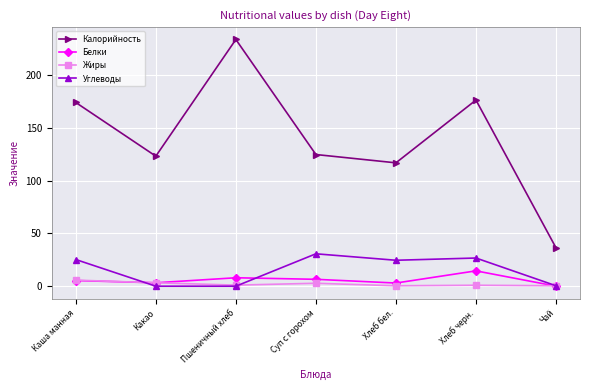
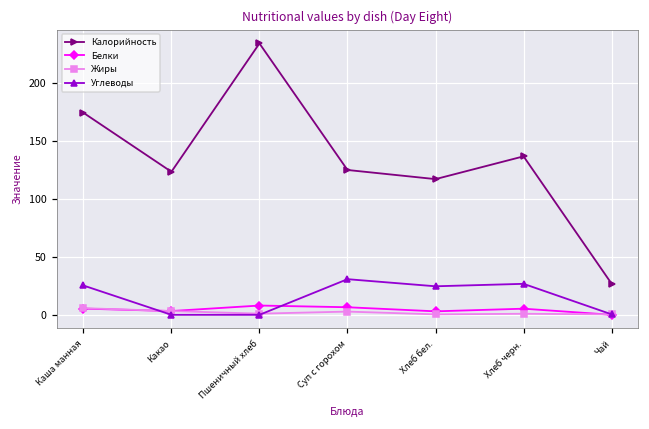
Калорийность, Хлеб черн.: 177 -> 137
Белки, Хлеб черн.: 15 -> 5
Калорийность, Чай: 36 -> 27
